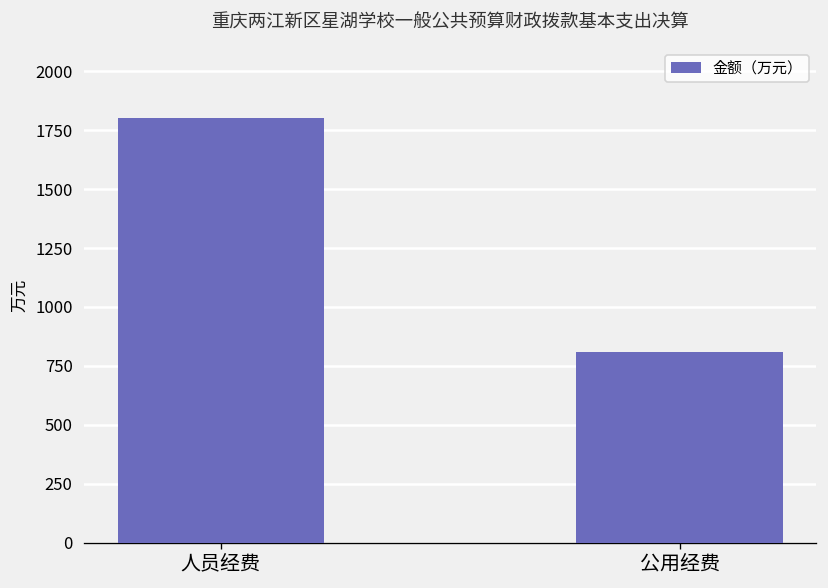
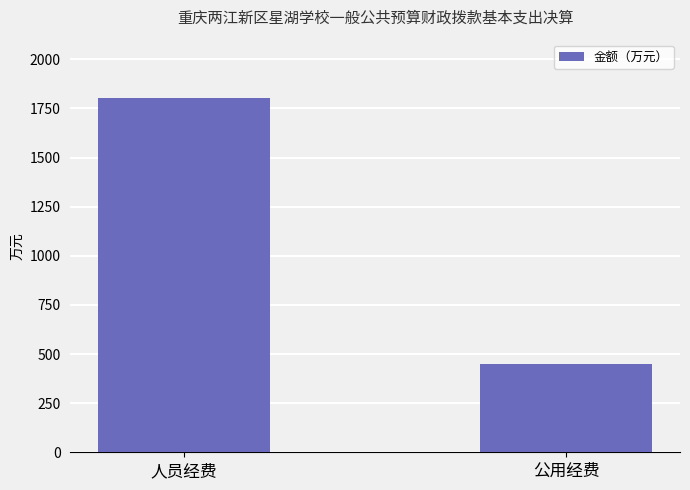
公用经费: 810 -> 450
